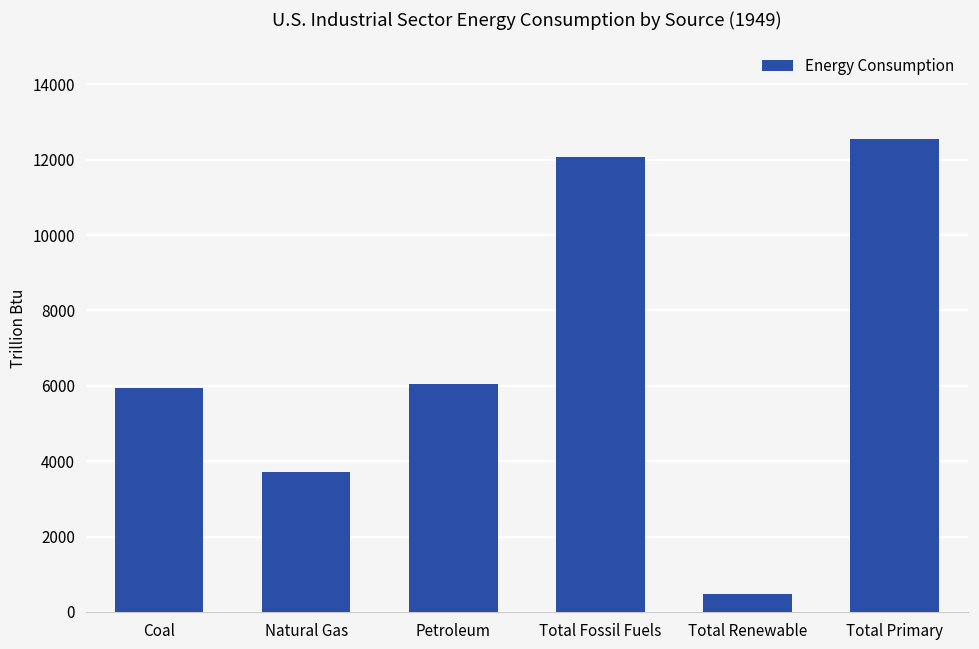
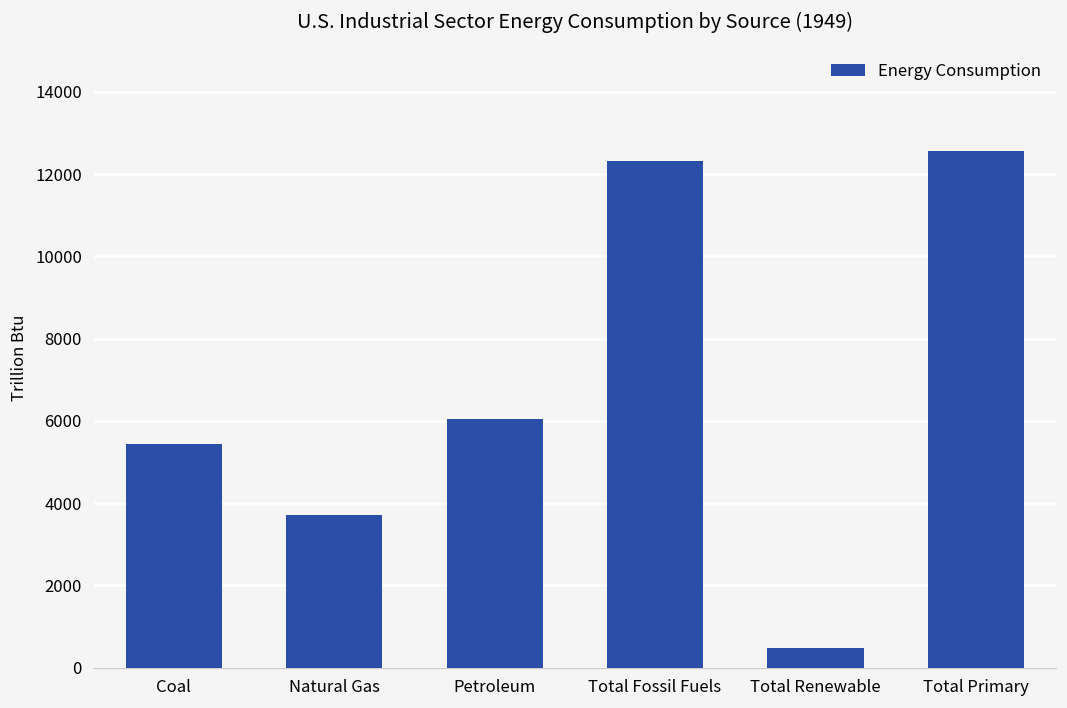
Coal: 5900 -> 5400
Total Fossil Fuels: 12100 -> 12300
